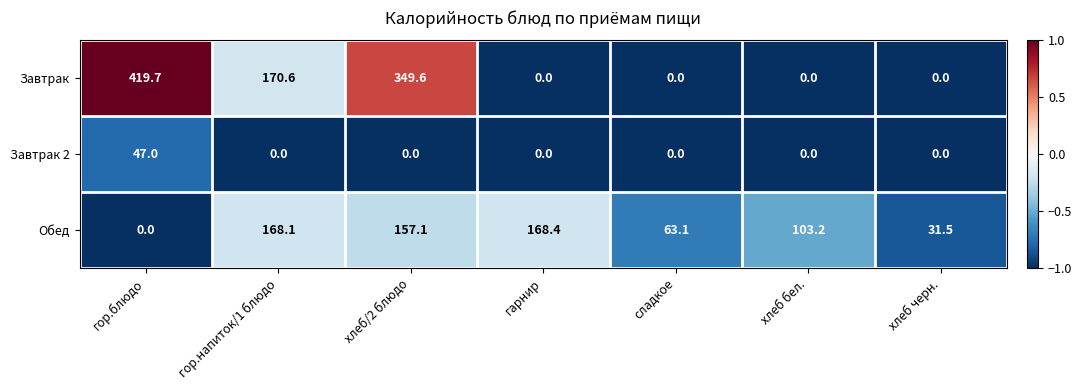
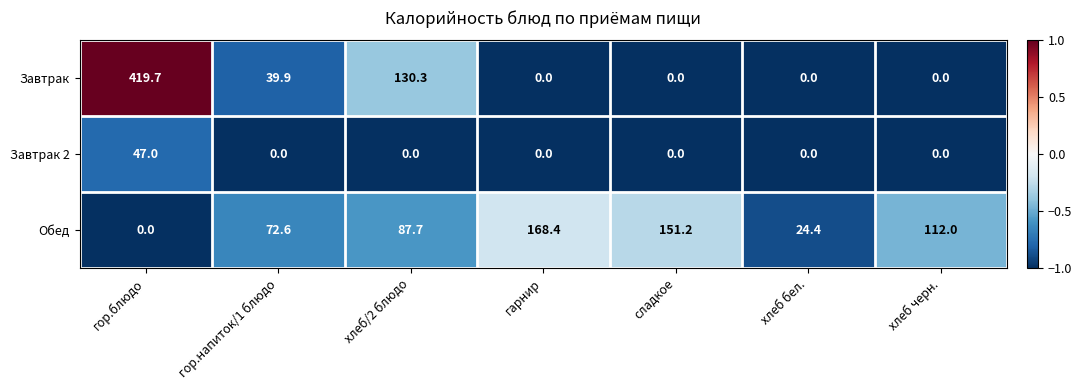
Завтрак, гор.напиток/1 блюдо: 170.6 -> 39.9
Завтрак, хлеб/2 блюдо: 349.6 -> 130.3
Обед, гор.напиток/1 блюдо: 168.1 -> 72.6
Обед, хлеб/2 блюдо: 157.1 -> 87.7
Обед, сладкое: 63.1 -> 151.2
Обед, хлеб бел.: 103.2 -> 24.4
Обед, хлеб черн.: 31.5 -> 112.0
